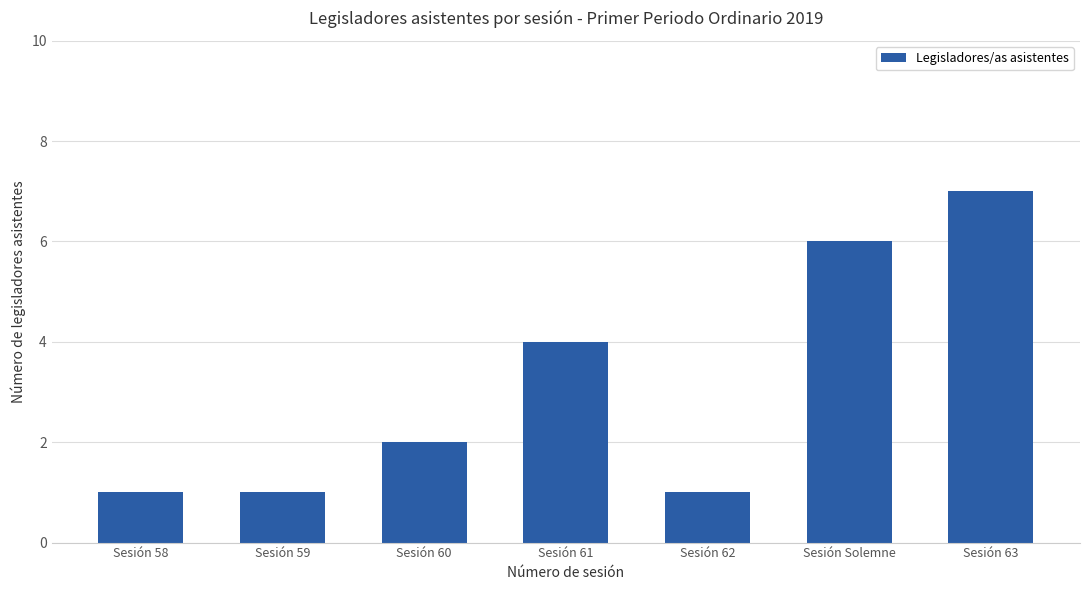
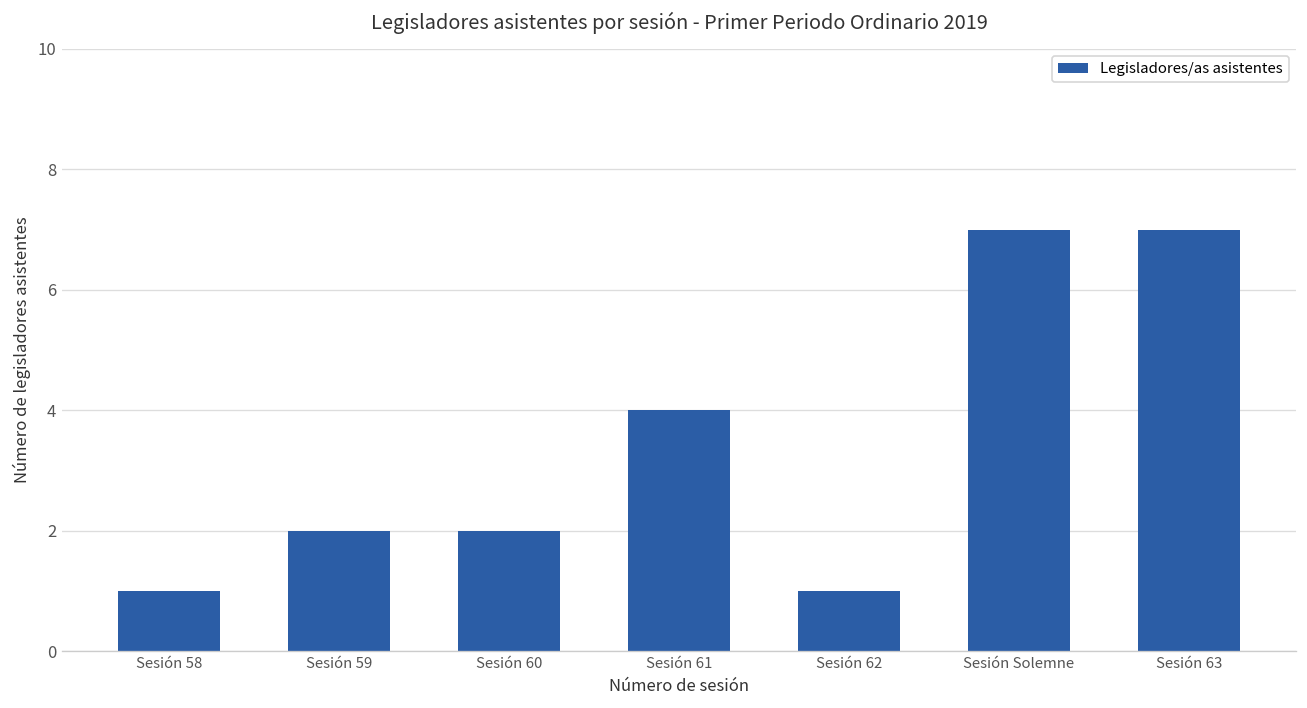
Sesión 59: 1 -> 2
Sesión Solemne: 6 -> 7
